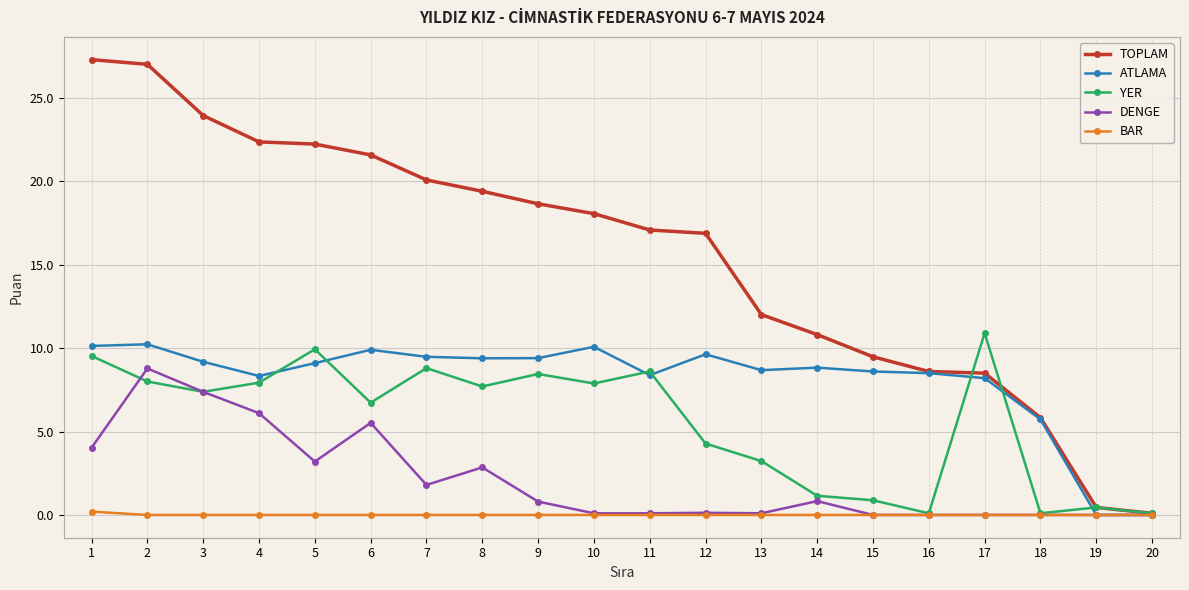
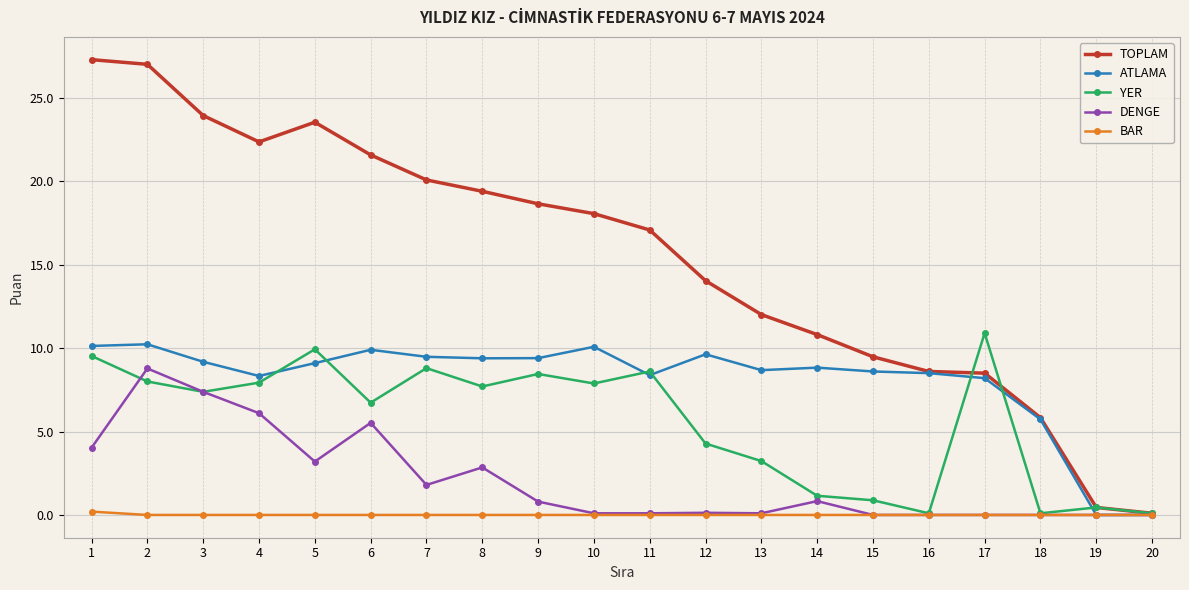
TOPLAM, 5: 22.2 -> 23.5
TOPLAM, 12: 16.9 -> 14.0
